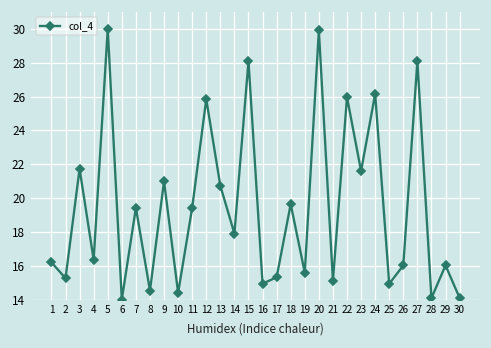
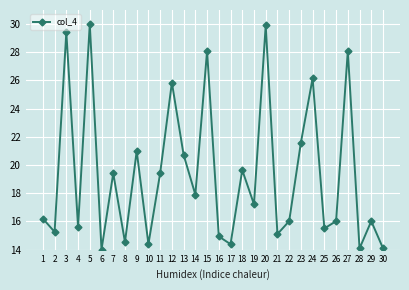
3: 21.7 -> 29.4
4: 16.3 -> 15.6
17: 15.3 -> 14.4
19: 15.6 -> 17.2
22: 26.0 -> 16.0
25: 14.9 -> 15.5
